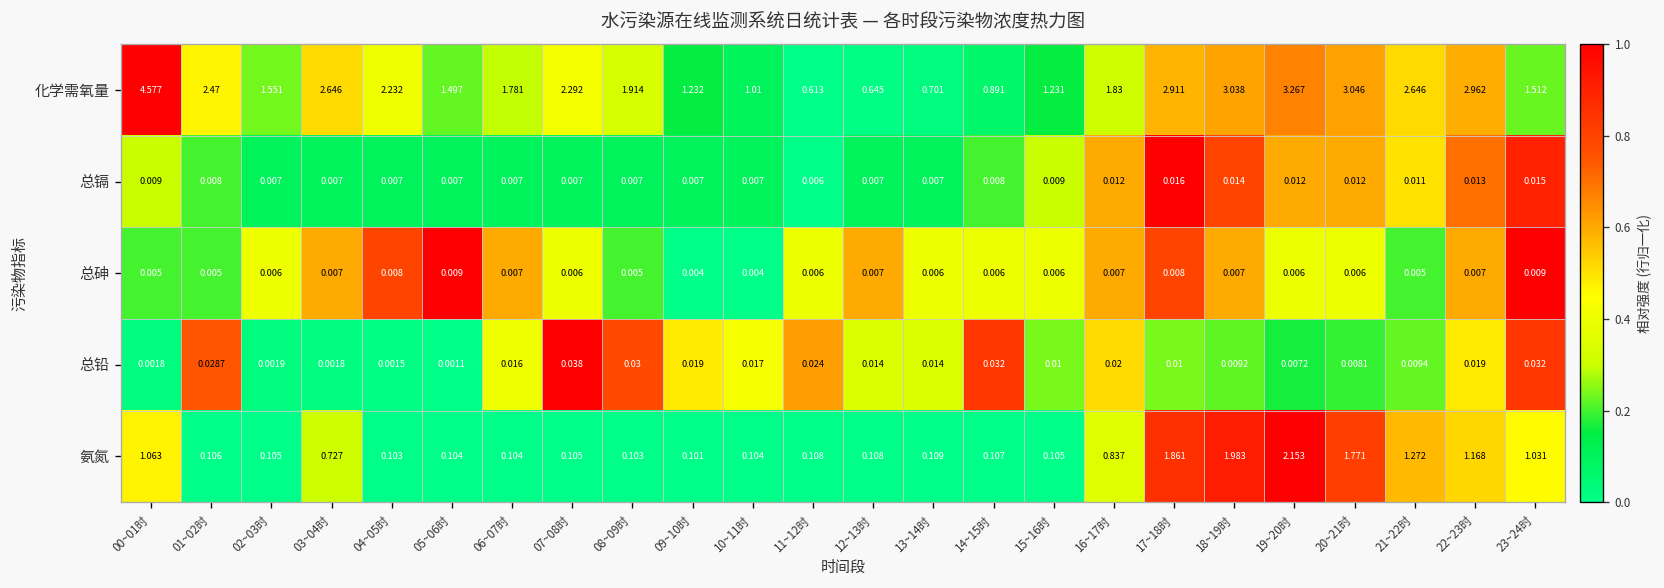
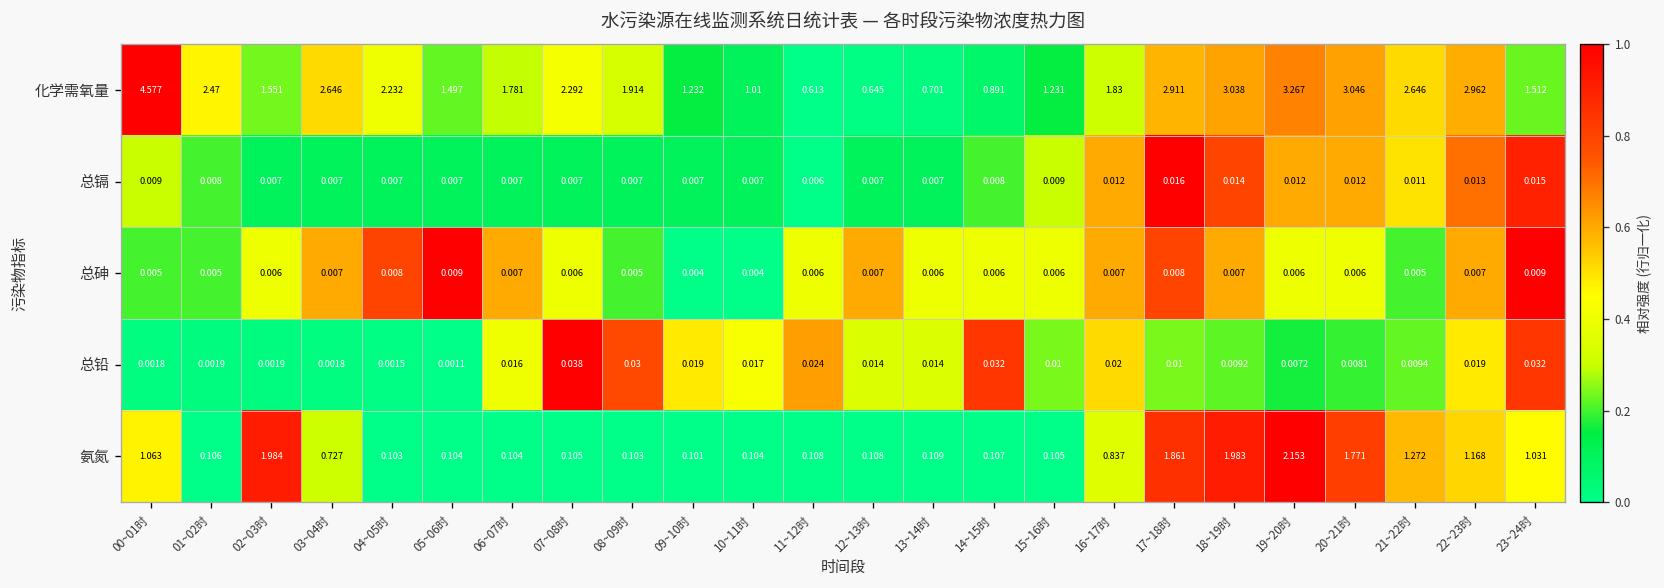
总铅, 01~02时: 0.0287 -> 0.0019
氨氮, 02~03时: 0.105 -> 1.984
